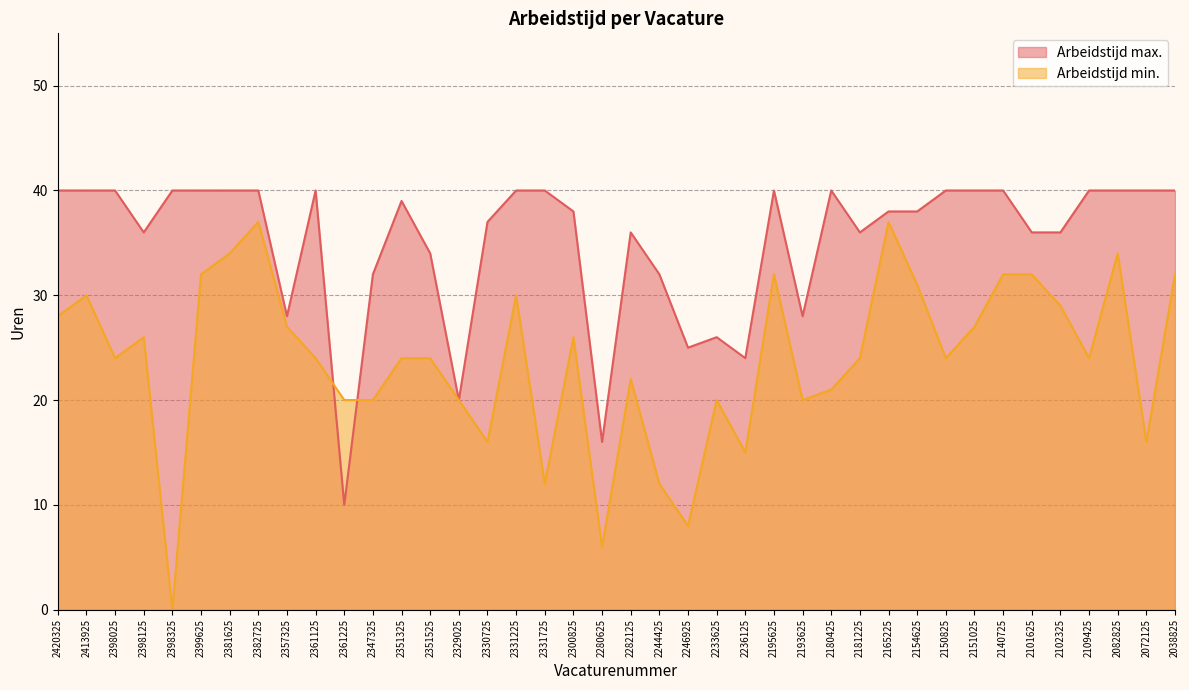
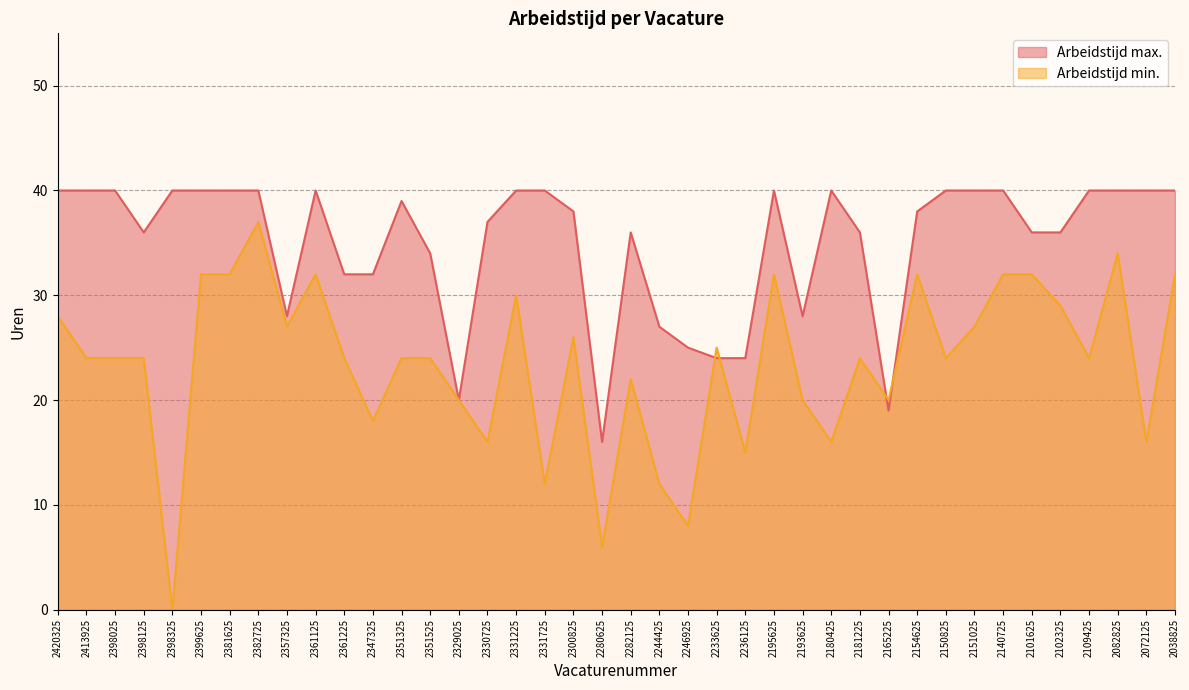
Arbeidstijd min., 2413925: 30 -> 24
Arbeidstijd min., 2398125: 26 -> 24
Arbeidstijd min., 2381625: 34 -> 32
Arbeidstijd min., 2361125: 24 -> 32
Arbeidstijd max., 2361225: 10 -> 32
Arbeidstijd min., 2361225: 20 -> 24
Arbeidstijd min., 2347325: 20 -> 18
Arbeidstijd max., 2244425: 32 -> 27
Arbeidstijd max., 2233625: 26 -> 24
Arbeidstijd min., 2233625: 20 -> 25
Arbeidstijd min., 2180425: 21 -> 16
Arbeidstijd max., 2165225: 38 -> 19
Arbeidstijd min., 2165225: 37 -> 20
Arbeidstijd min., 2154625: 31 -> 32
